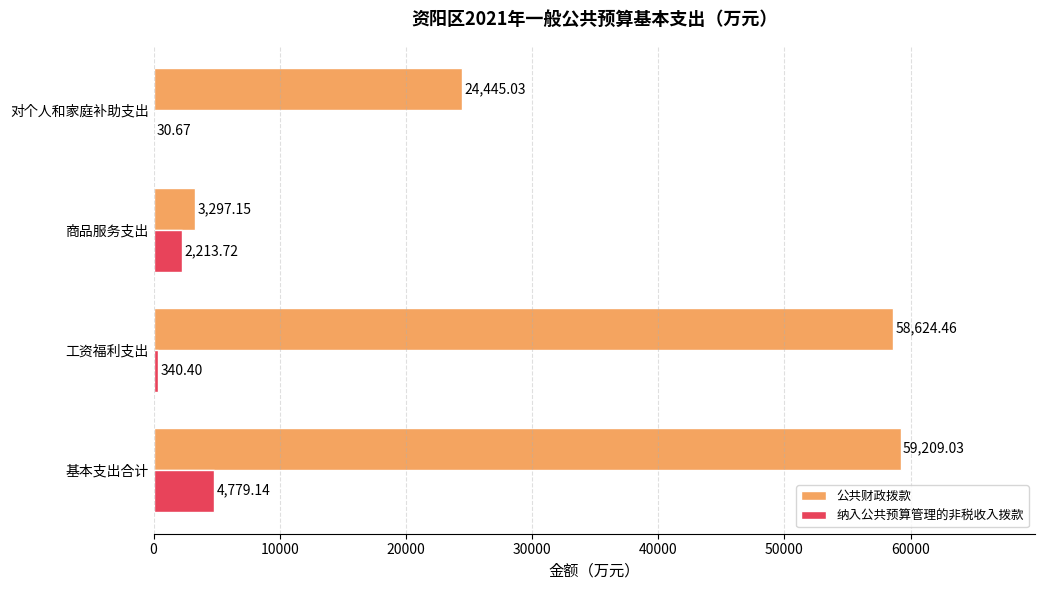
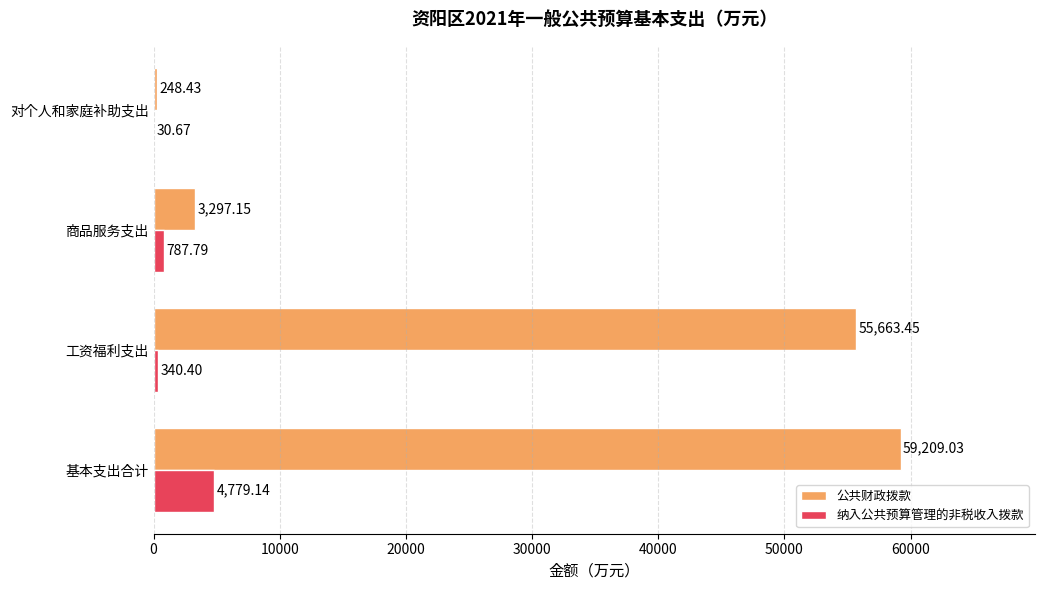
公共财政拨款, 对个人和家庭补助支出: 24,445.03 -> 248.43
纳入公共预算管理的非税收入拨款, 商品服务支出: 2,213.72 -> 787.79
公共财政拨款, 工资福利支出: 58,624.46 -> 55,663.45
